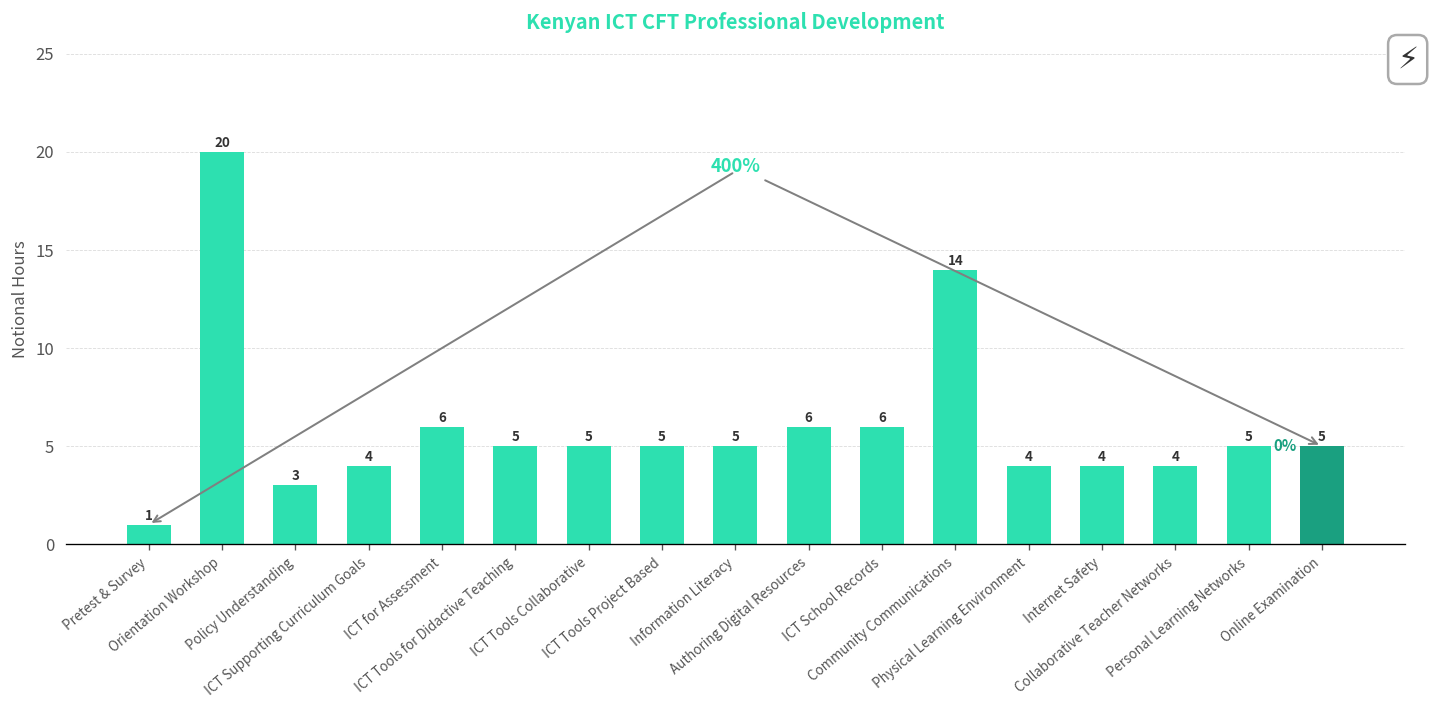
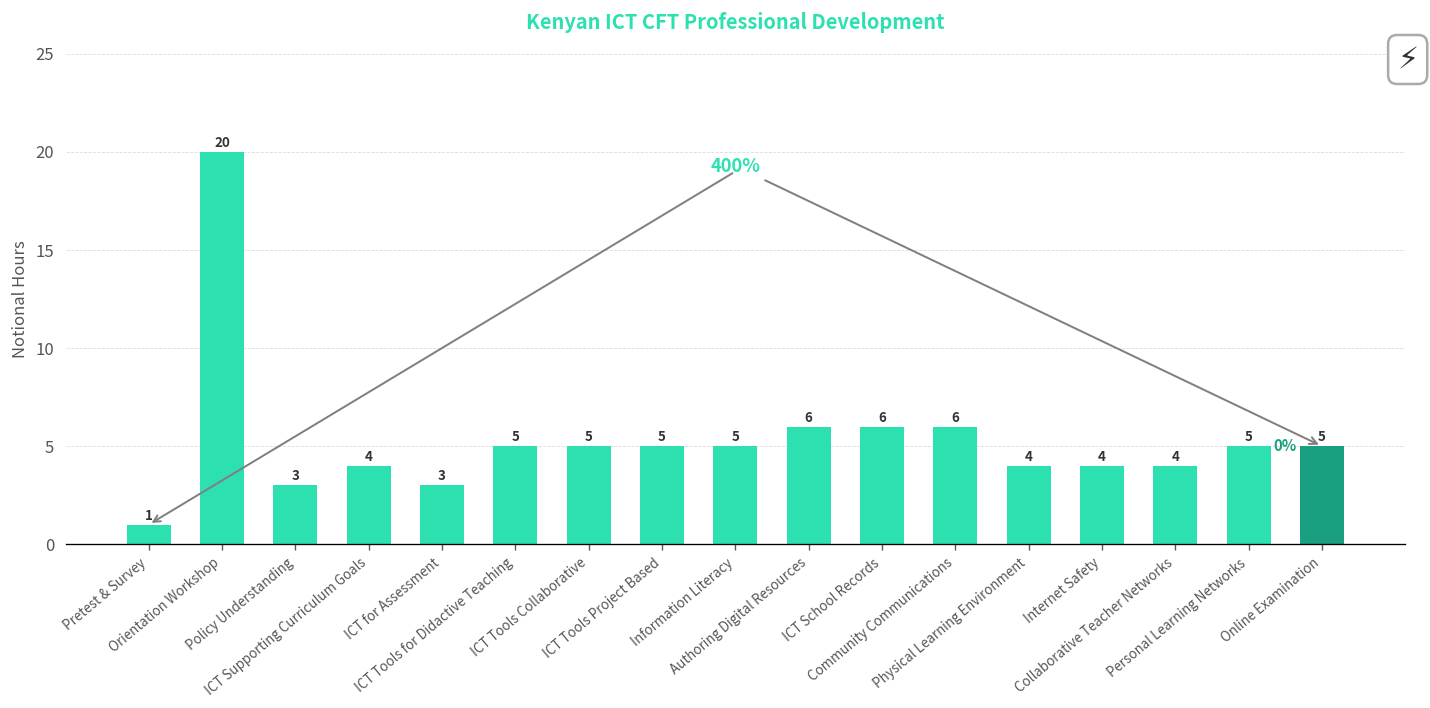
ICT for Assessment: 6 -> 3
Community Communications: 14 -> 6
